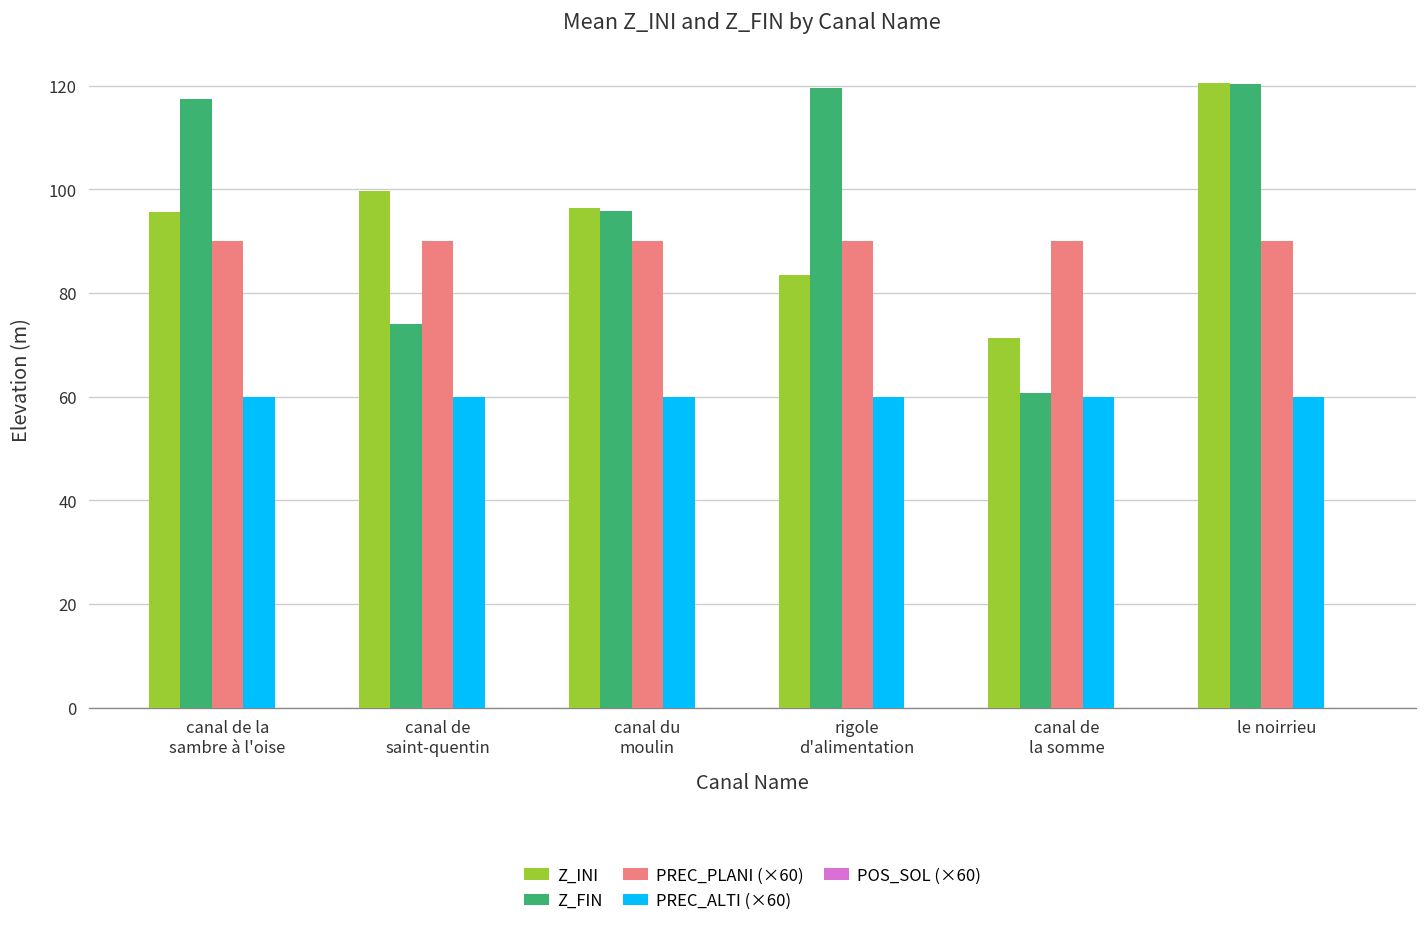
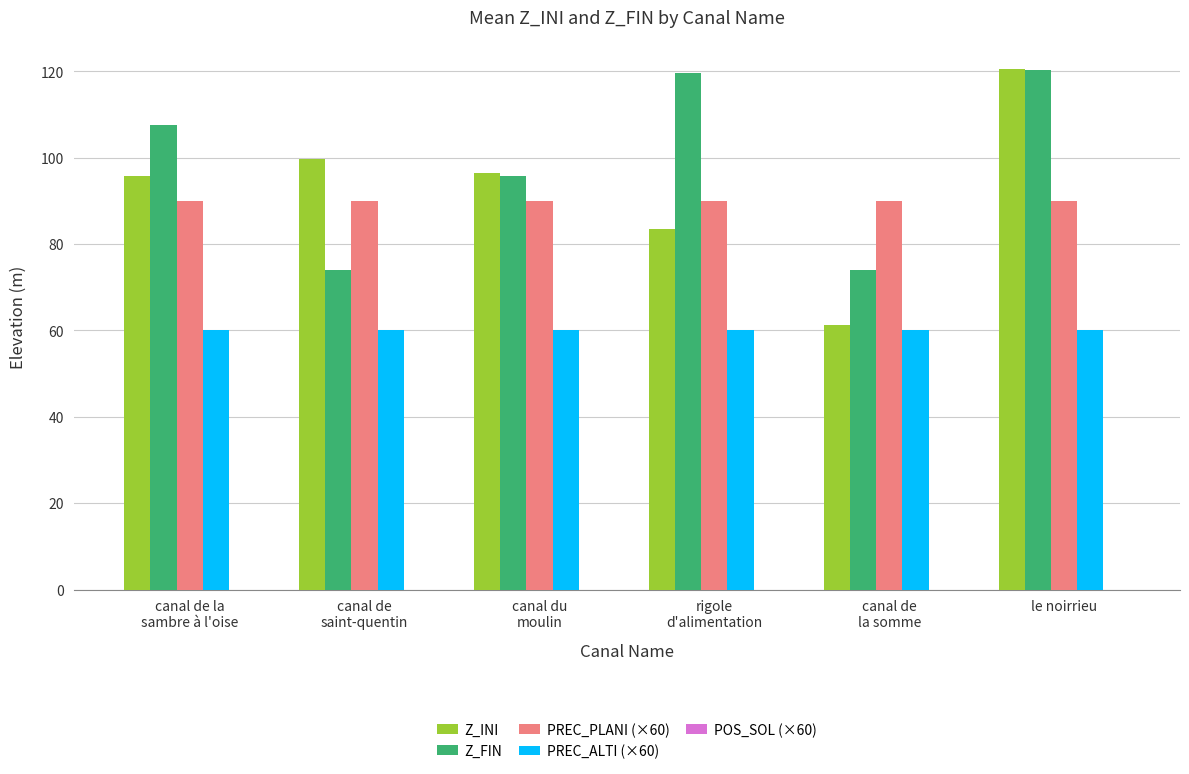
Z_FIN, canal de la sambre à l'oise: 118 -> 107
Z_INI, canal de la somme: 71 -> 61
Z_FIN, canal de la somme: 61 -> 74
